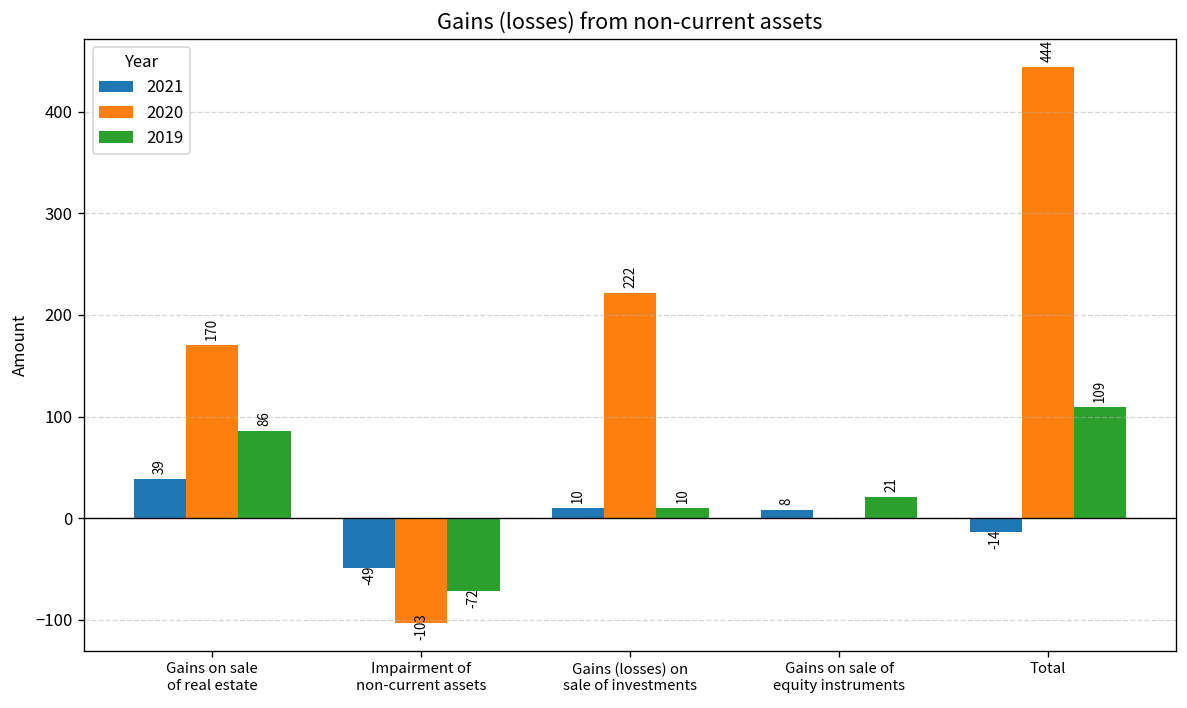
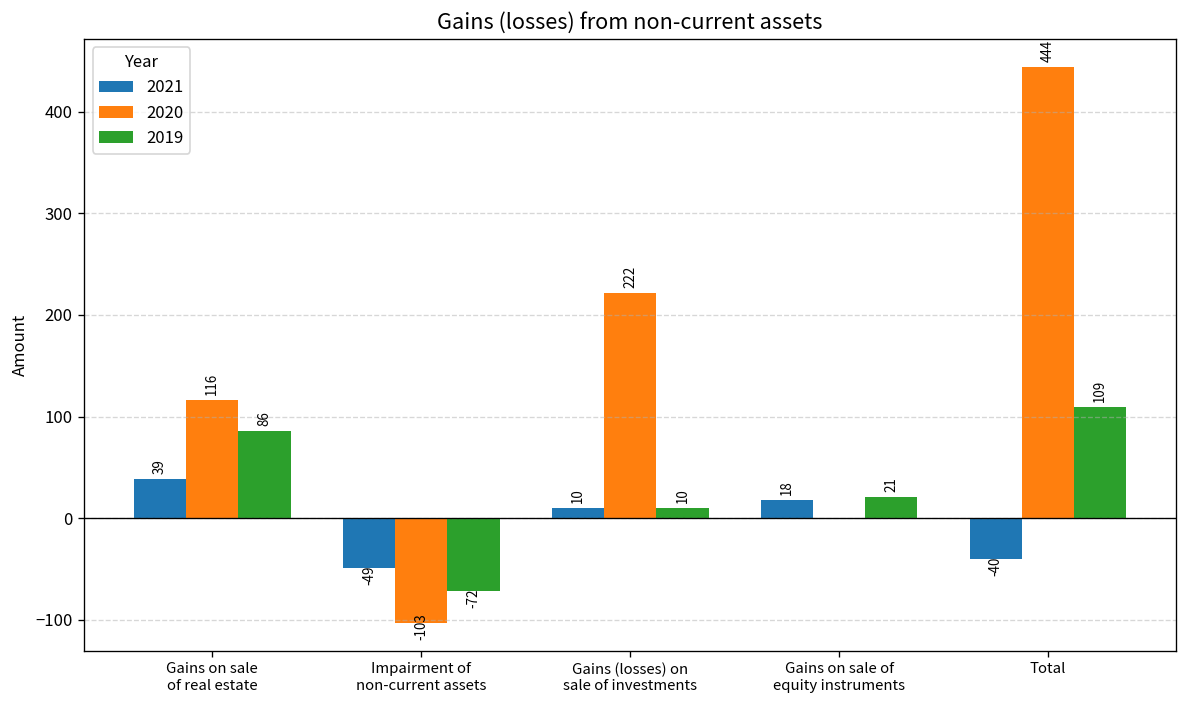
2020, Gains on sale of real estate: 170 -> 116
2021, Gains on sale of equity instruments: 8 -> 18
2021, Total: -14 -> -40
